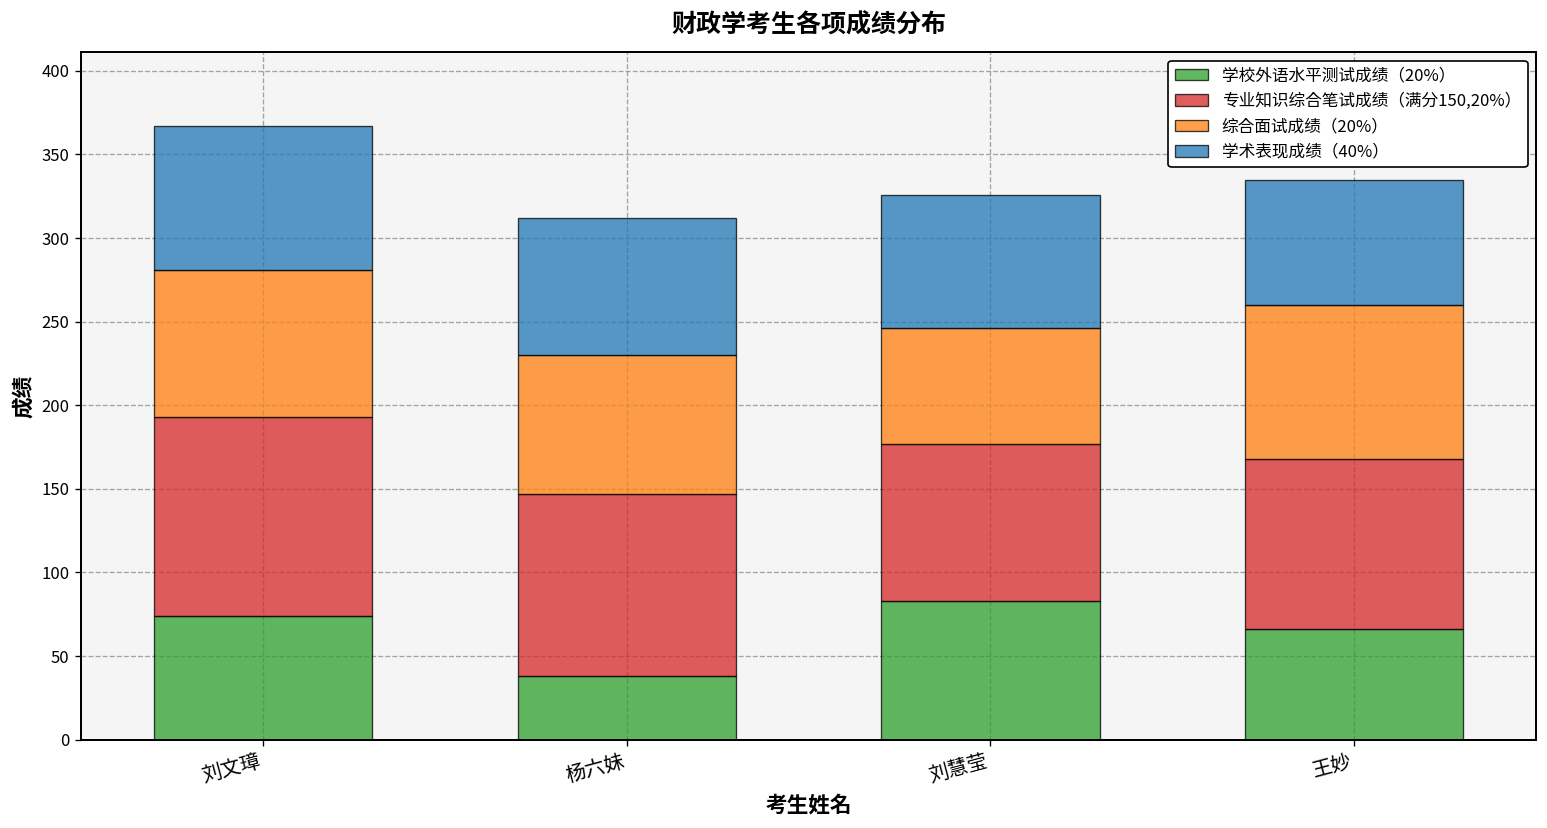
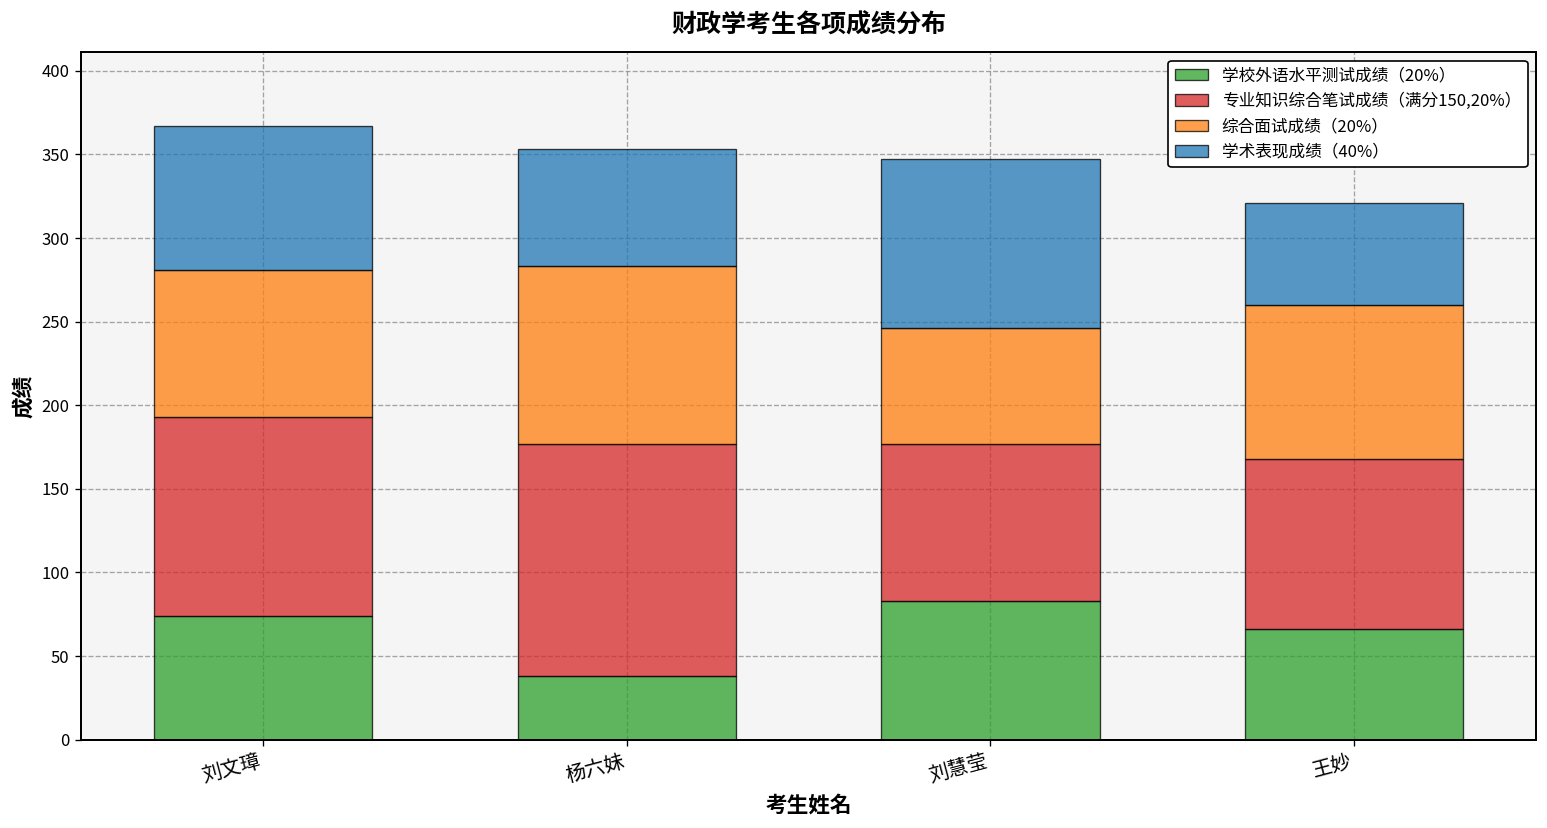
专业知识综合笔试成绩（满分150,20%）, 杨六妹: 109 -> 139
综合面试成绩（20%）, 杨六妹: 83 -> 106
学术表现成绩（40%）, 杨六妹: 82 -> 70
学术表现成绩（40%）, 刘慧莹: 80 -> 101
学术表现成绩（40%）, 王妙: 75 -> 61
